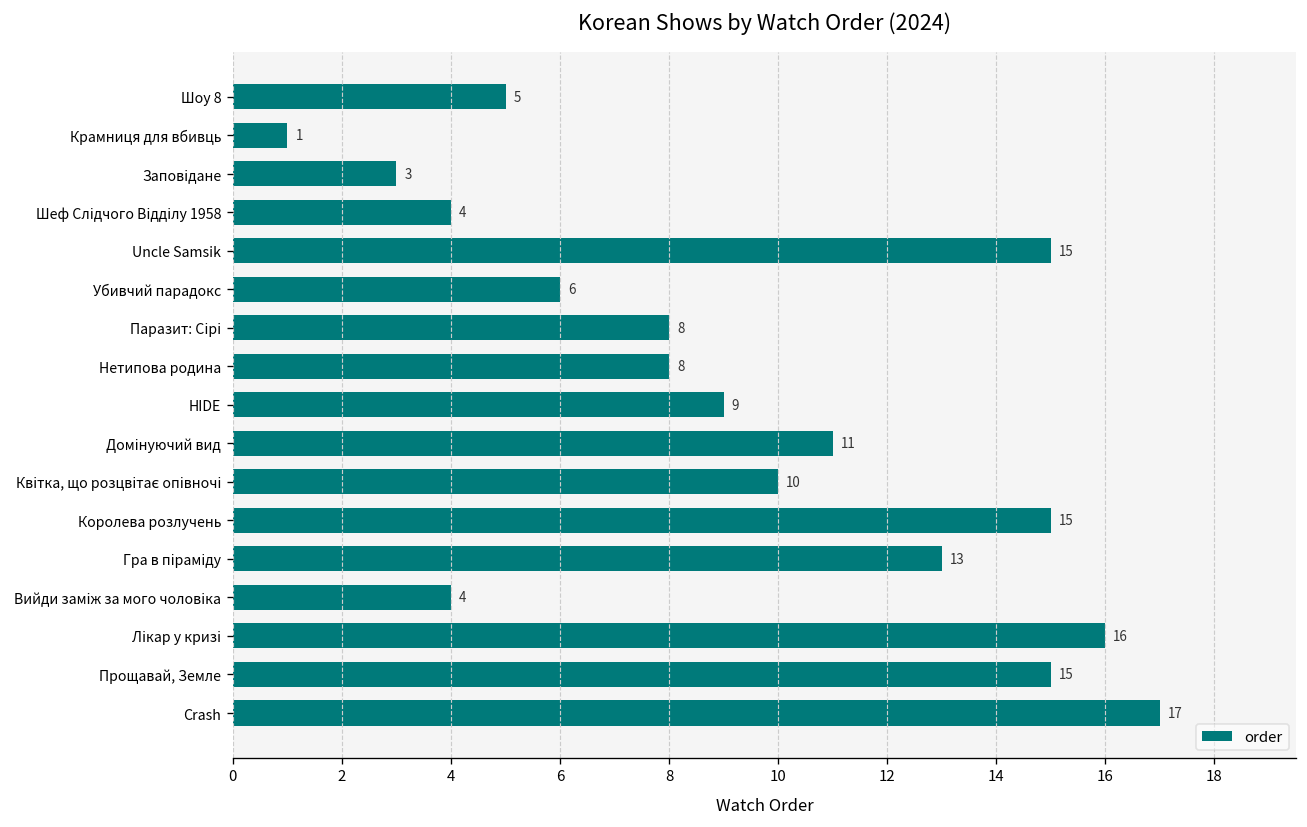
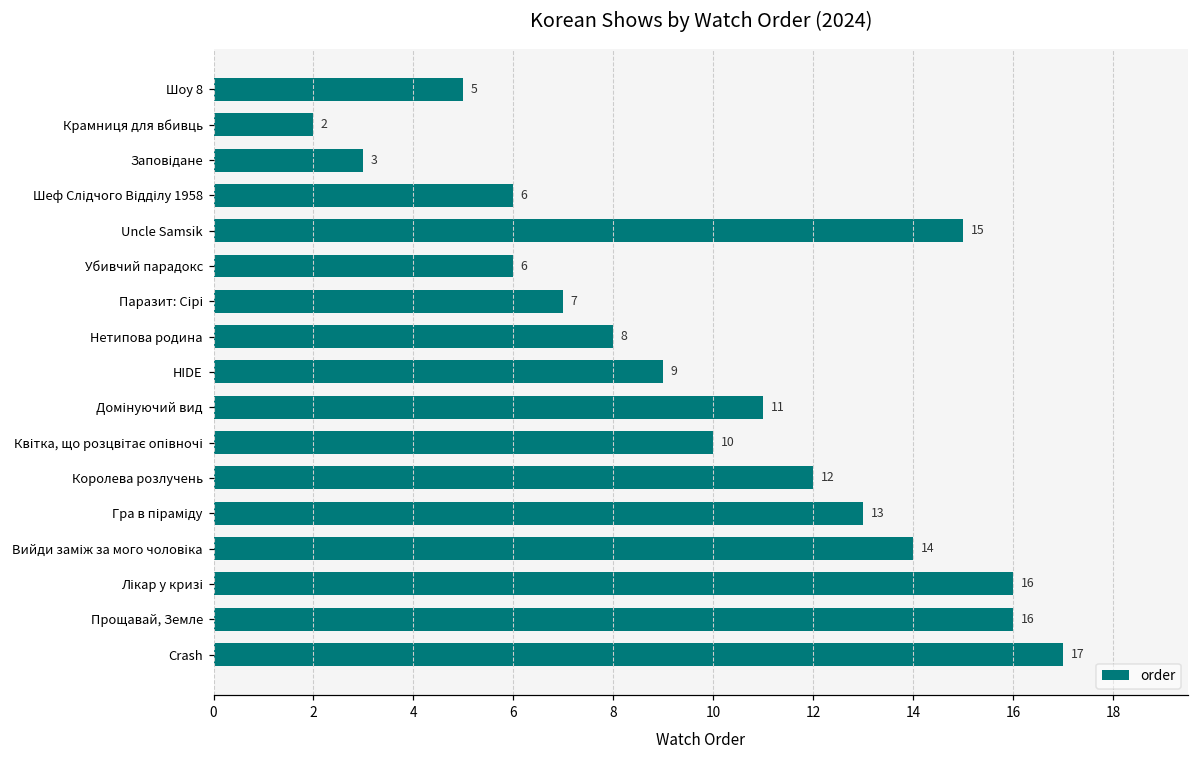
Крамниця для вбивць: 1 -> 2
Шеф Слідчого Відділу 1958: 4 -> 6
Паразит: Сірі: 8 -> 7
Королева розлучень: 15 -> 12
Вийди заміж за мого чоловіка: 4 -> 14
Прощавай, Земле: 15 -> 16
